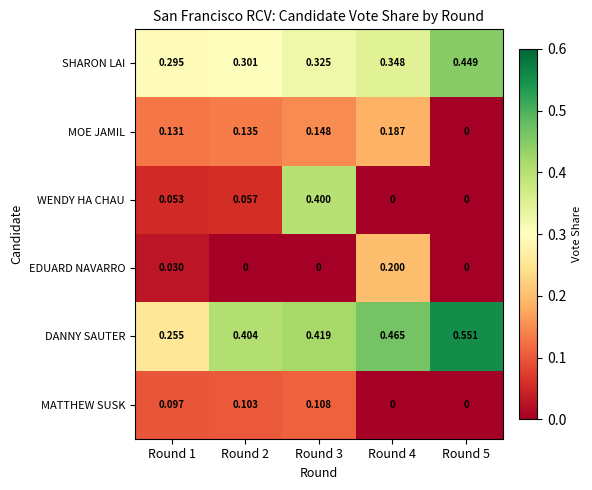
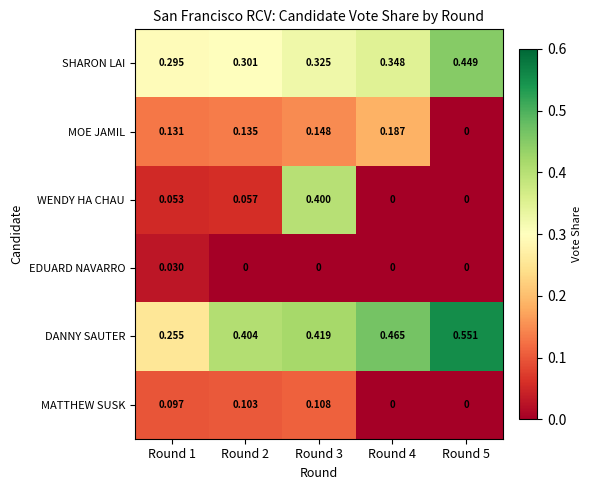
EDUARD NAVARRO, Round 4: 0.200 -> 0
